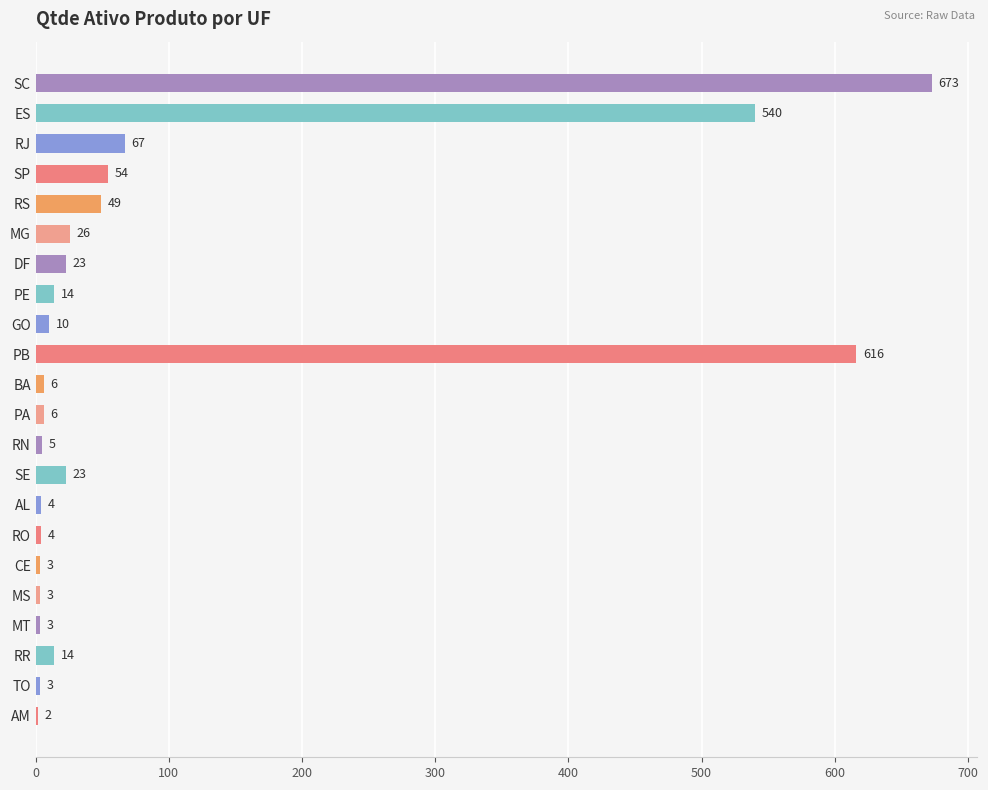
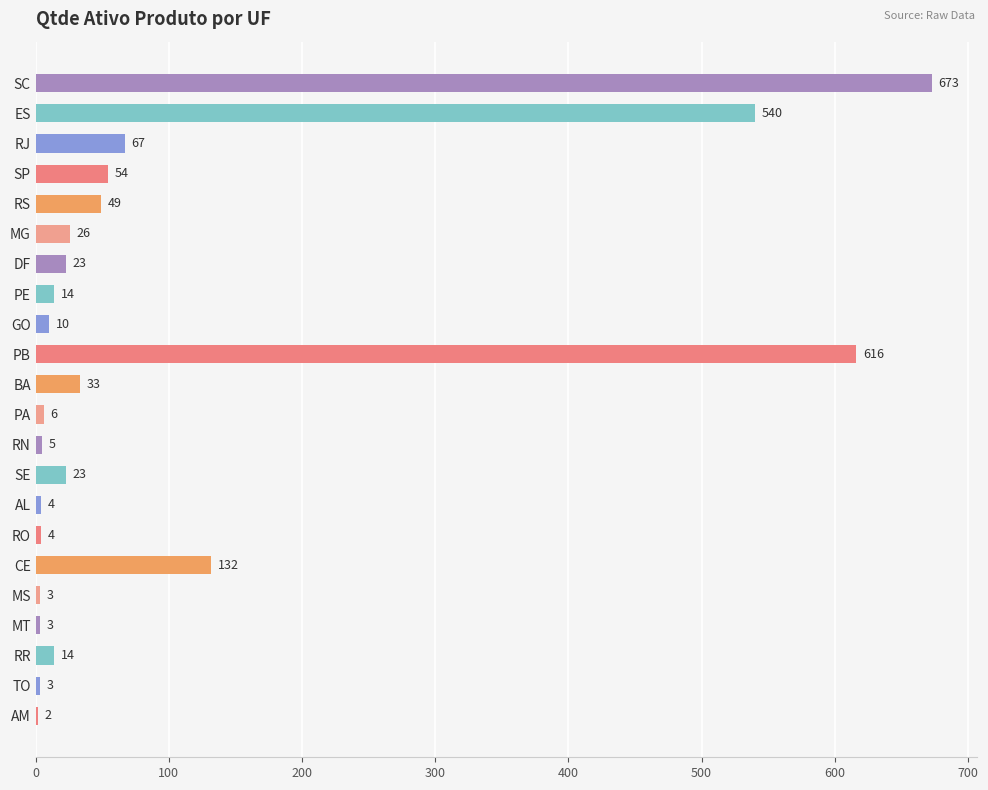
BA: 6 -> 33
CE: 3 -> 132
